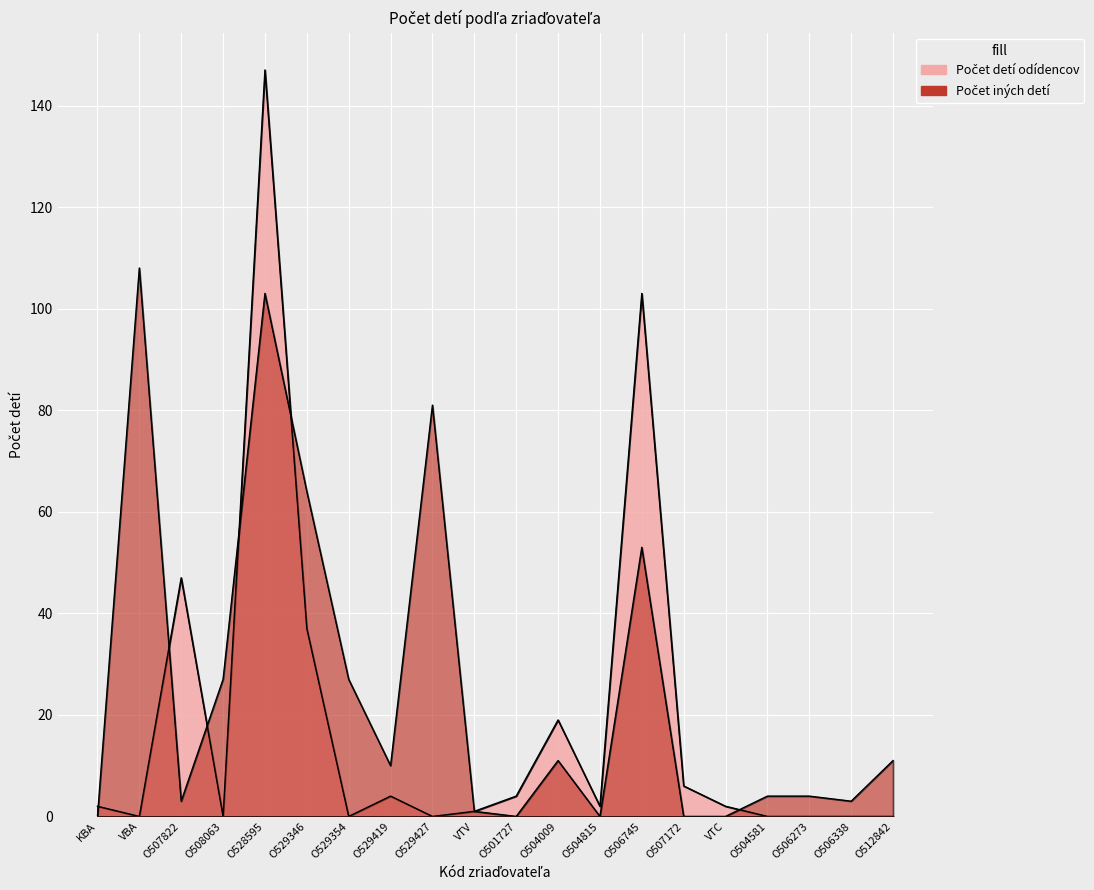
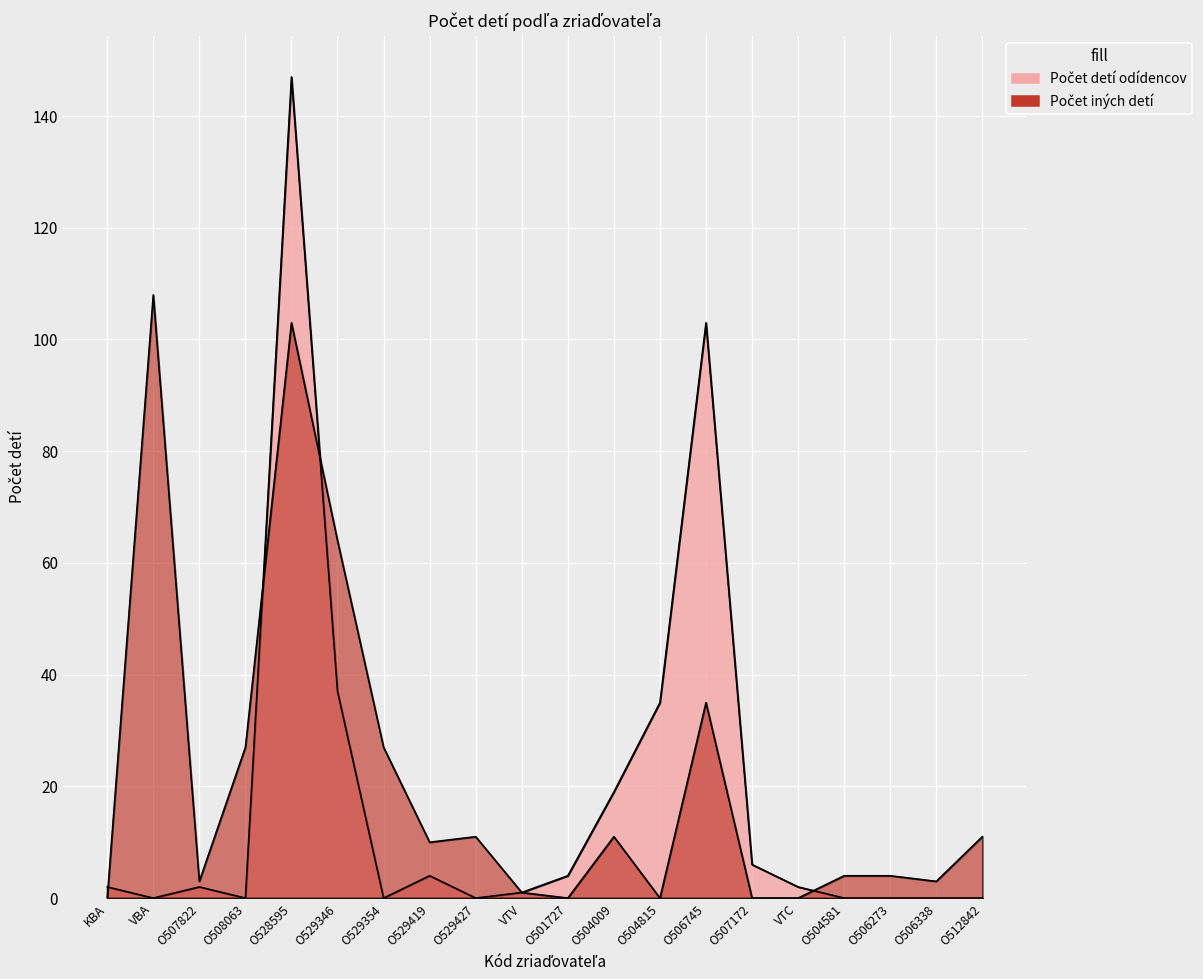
Počet detí odídencov, O507822: 47 -> 2
Počet iných detí, O529427: 81 -> 11
Počet detí odídencov, O504815: 2 -> 35
Počet iných detí, O506745: 53 -> 35
